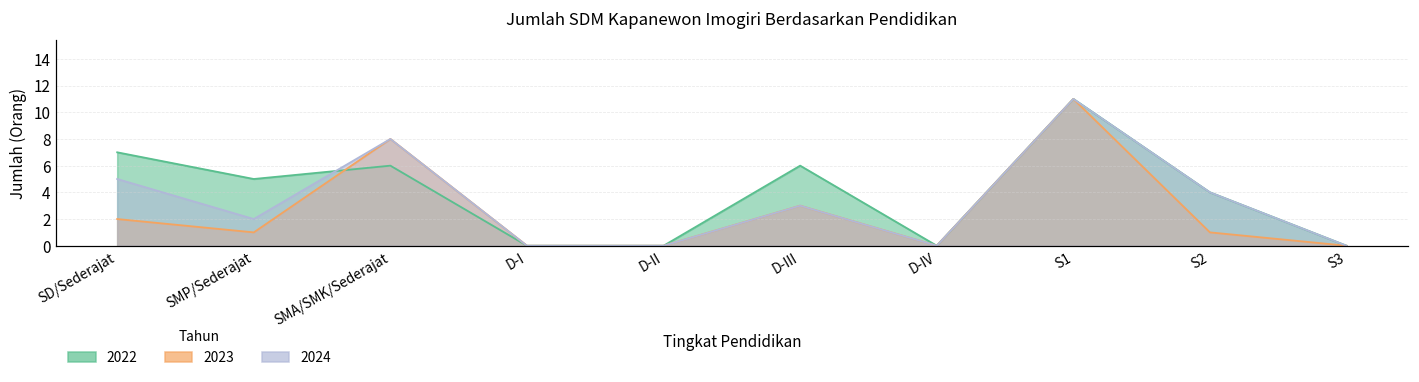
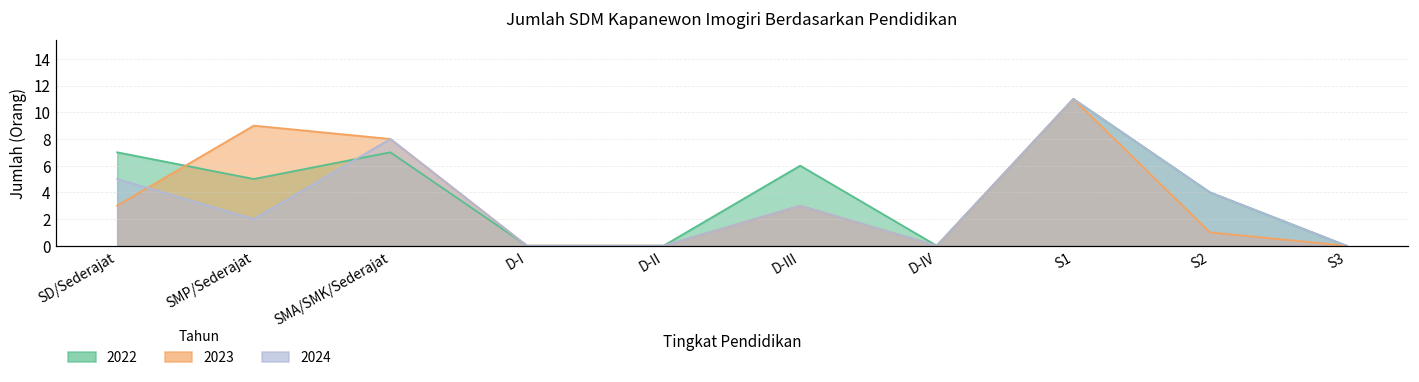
2023, SD/Sederajat: 2 -> 3
2023, SMP/Sederajat: 1 -> 9
2022, SMA/SMK/Sederajat: 6 -> 7
